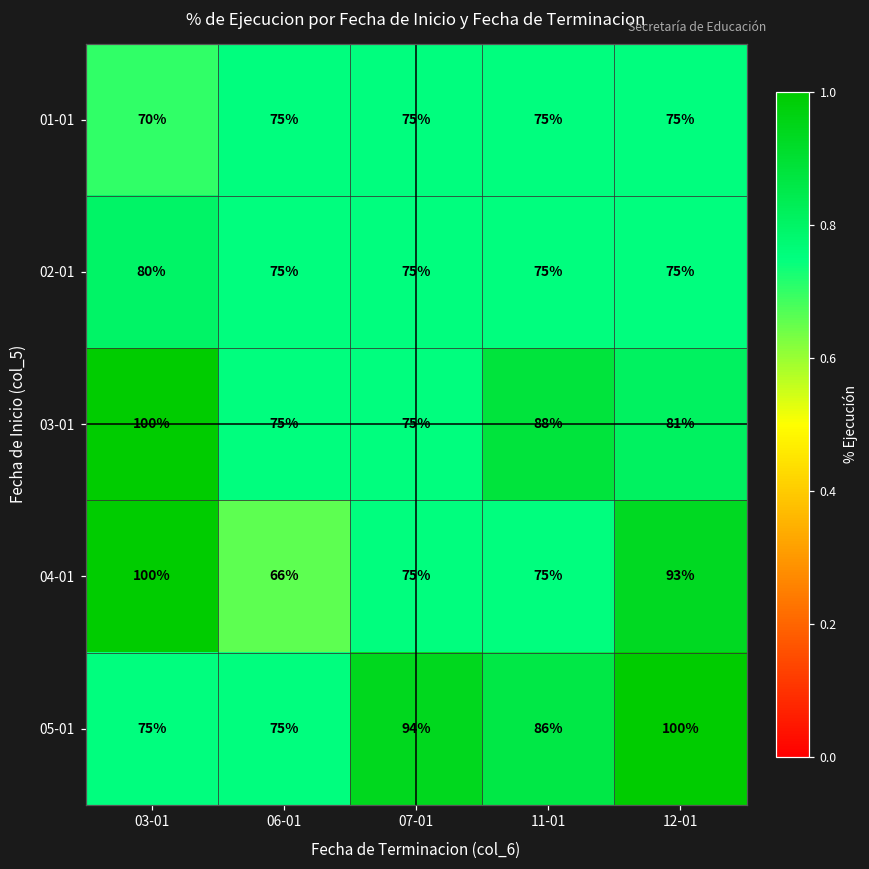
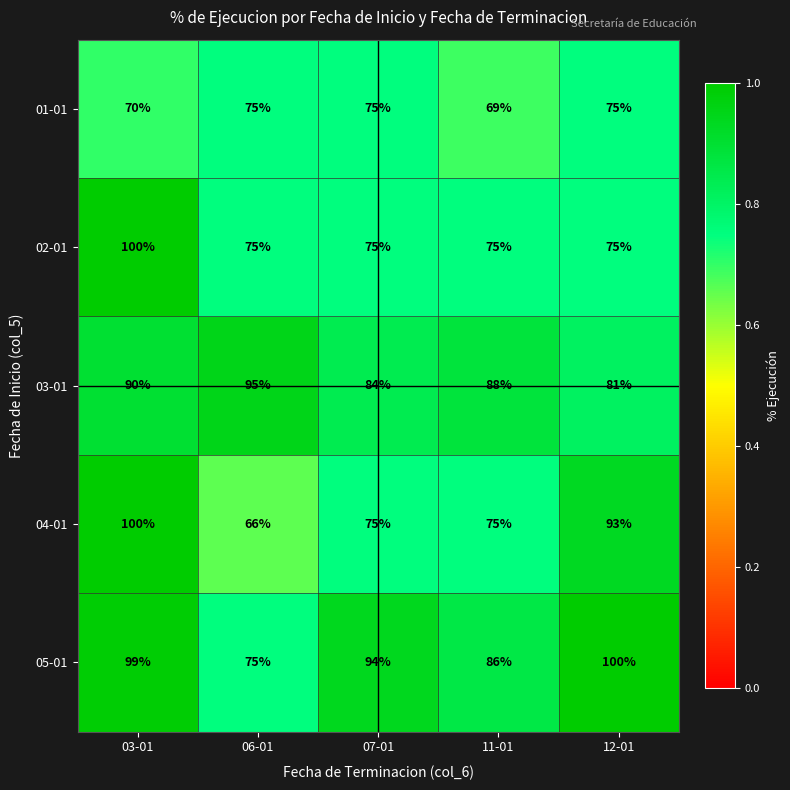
01-01, 11-01: 75% -> 69%
02-01, 03-01: 80% -> 100%
03-01, 03-01: 100% -> 90%
03-01, 06-01: 75% -> 95%
03-01, 07-01: 75% -> 84%
05-01, 03-01: 75% -> 99%
